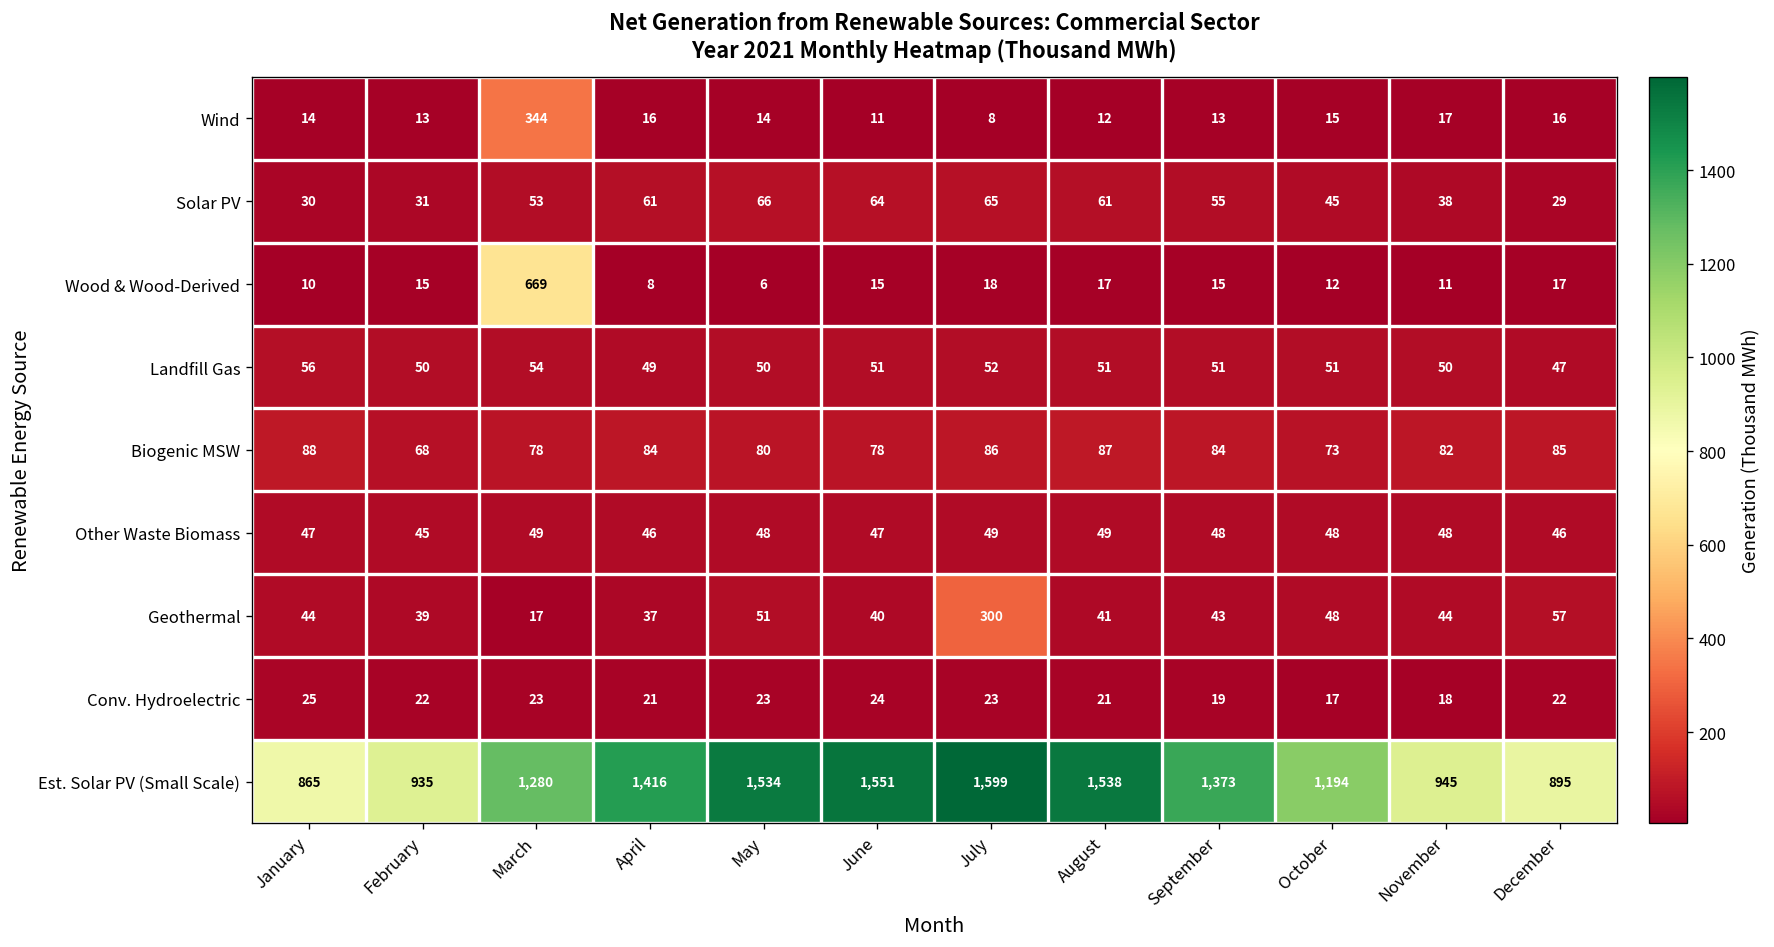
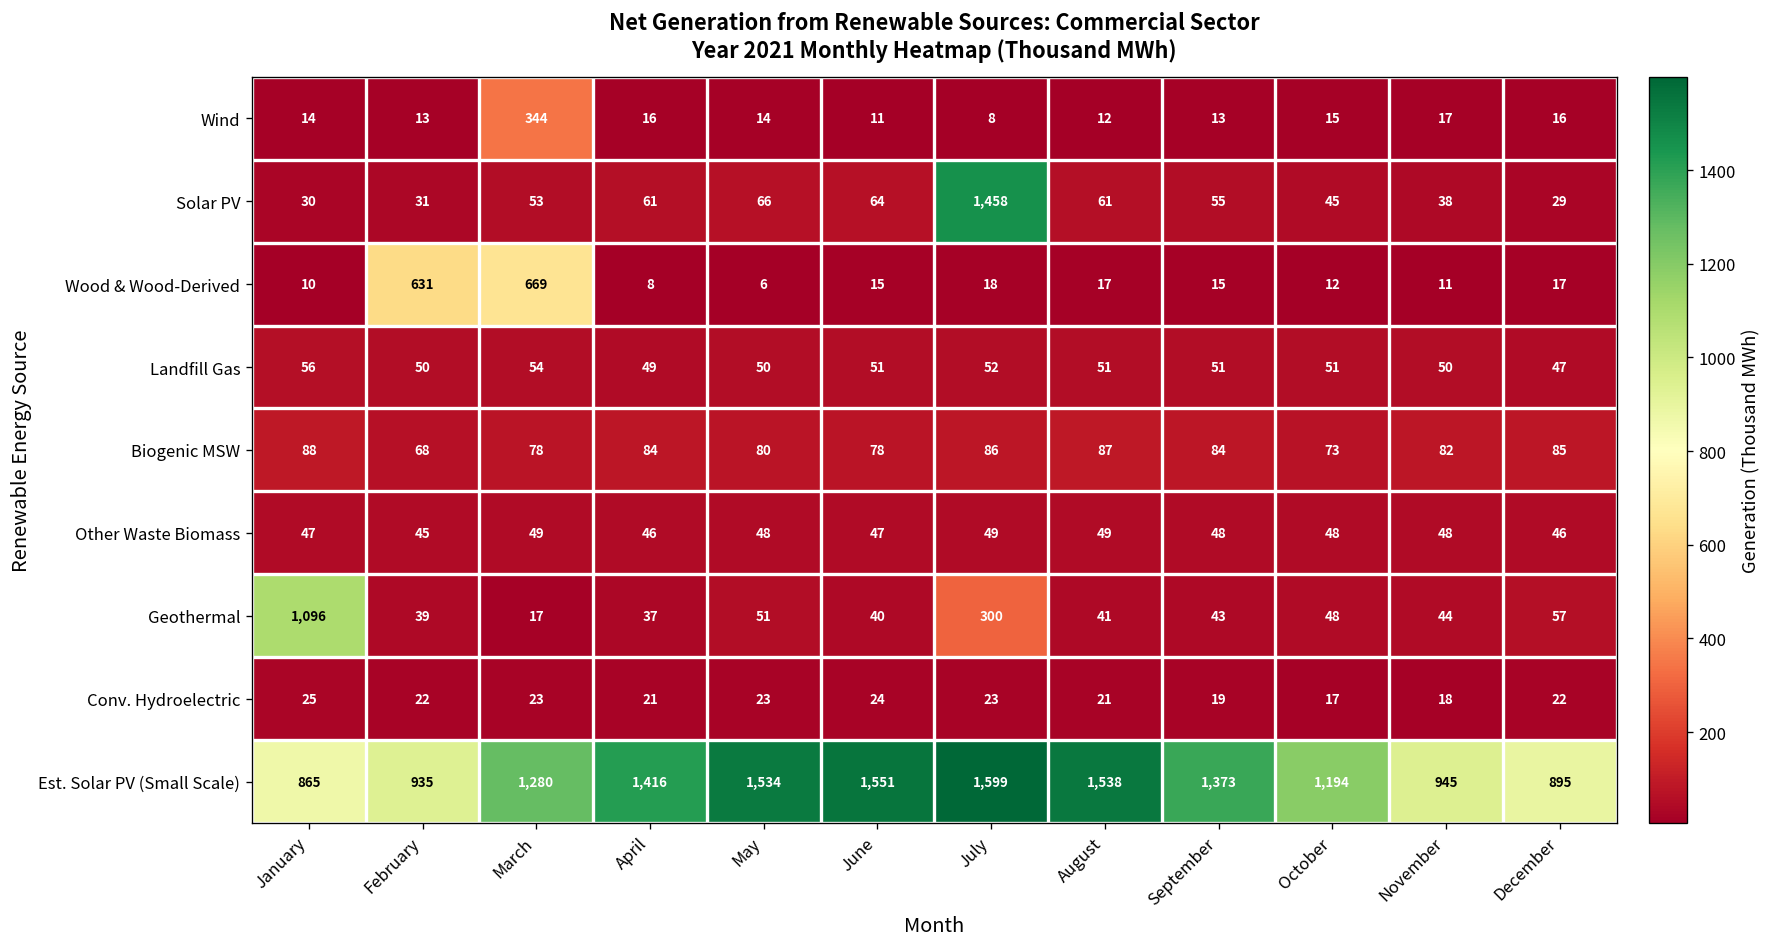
Solar PV, July: 65 -> 1,458
Wood & Wood-Derived, February: 15 -> 631
Geothermal, January: 44 -> 1,096
